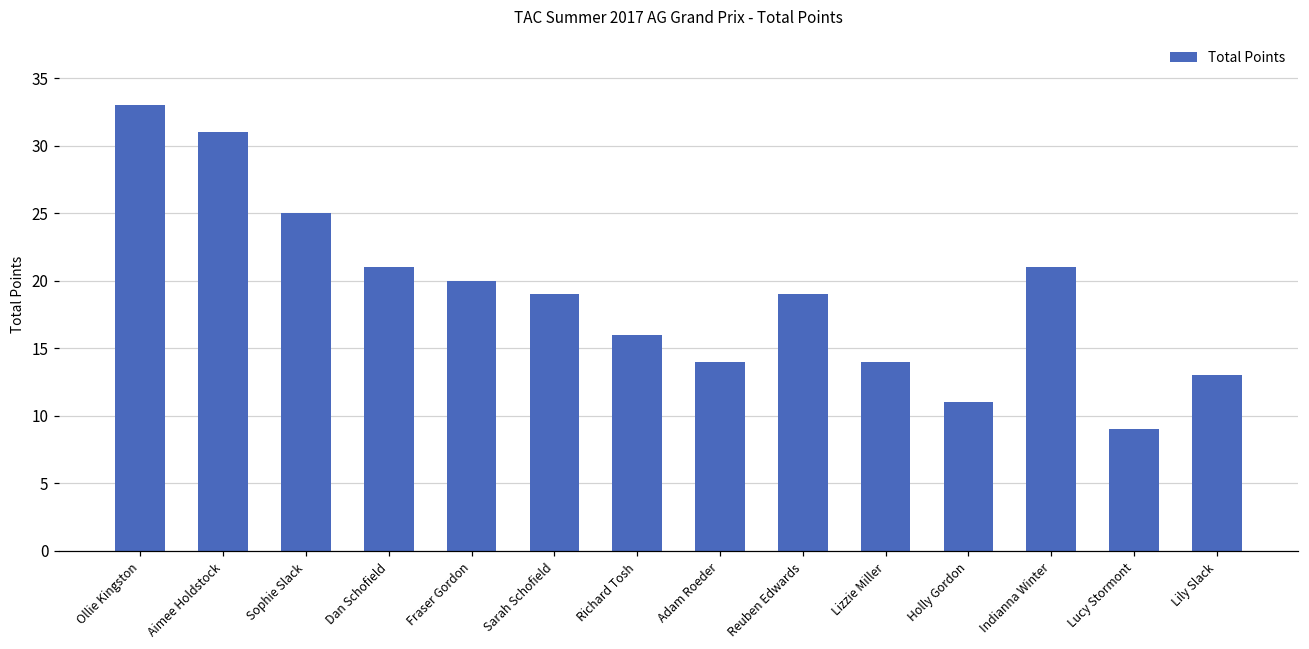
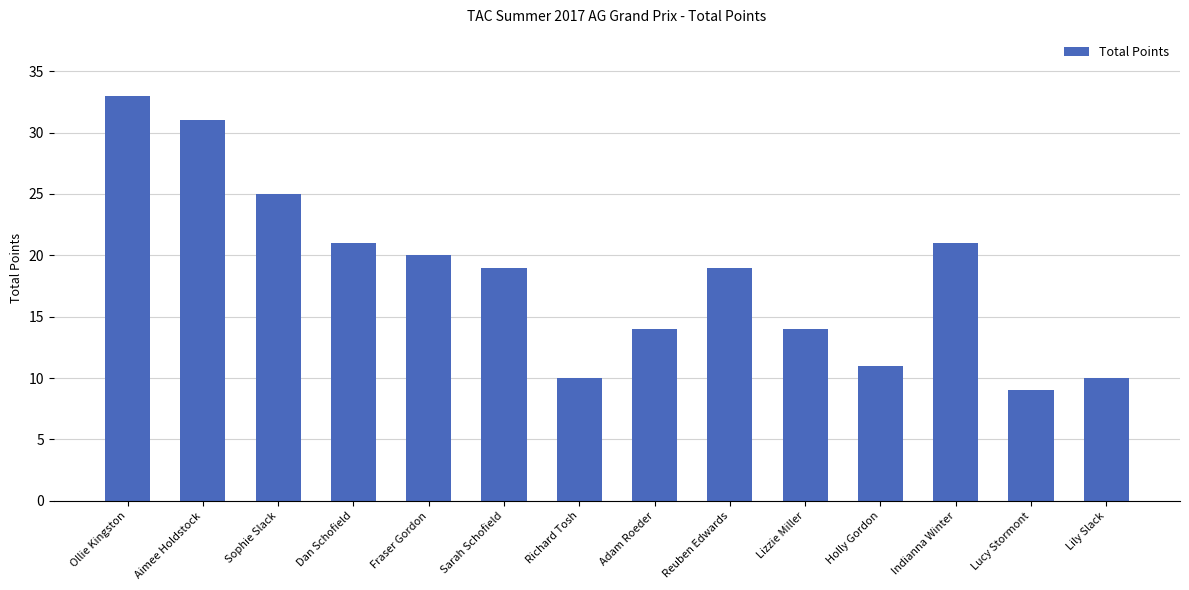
Richard Tosh: 16 -> 10
Lily Slack: 13 -> 10
